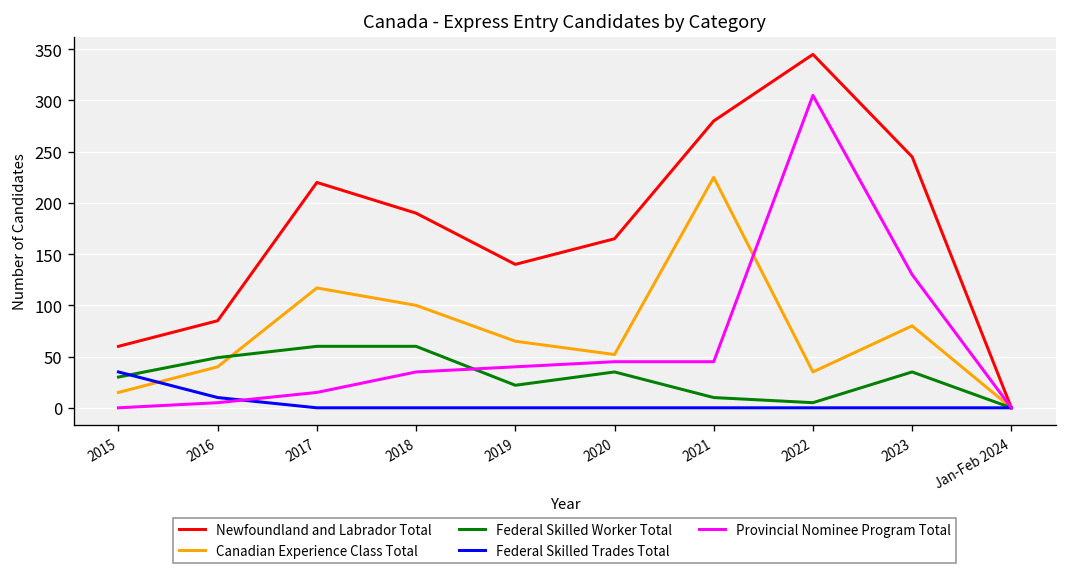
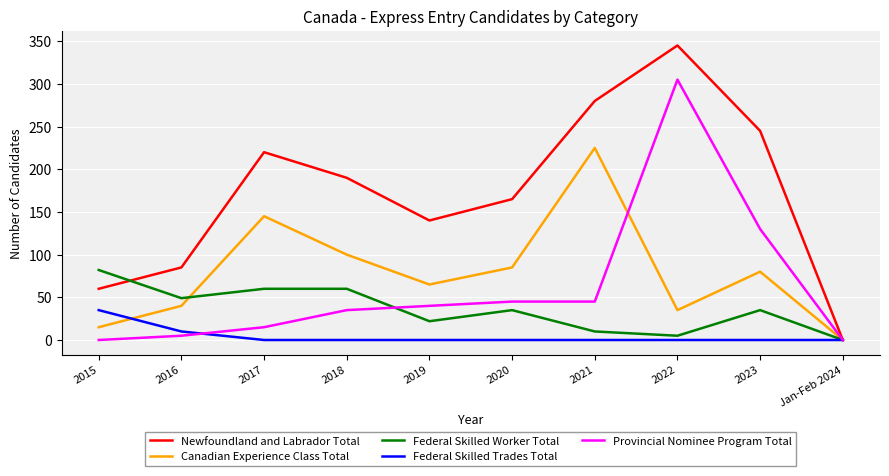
Federal Skilled Worker Total, 2015: 30 -> 80
Canadian Experience Class Total, 2017: 120 -> 150
Canadian Experience Class Total, 2020: 50 -> 90
